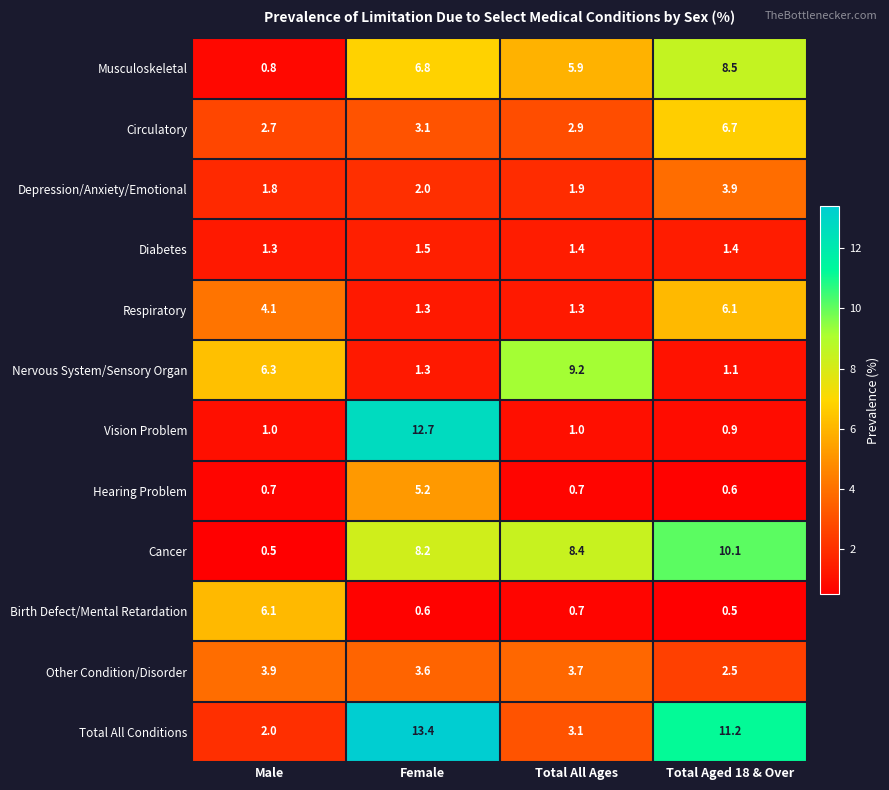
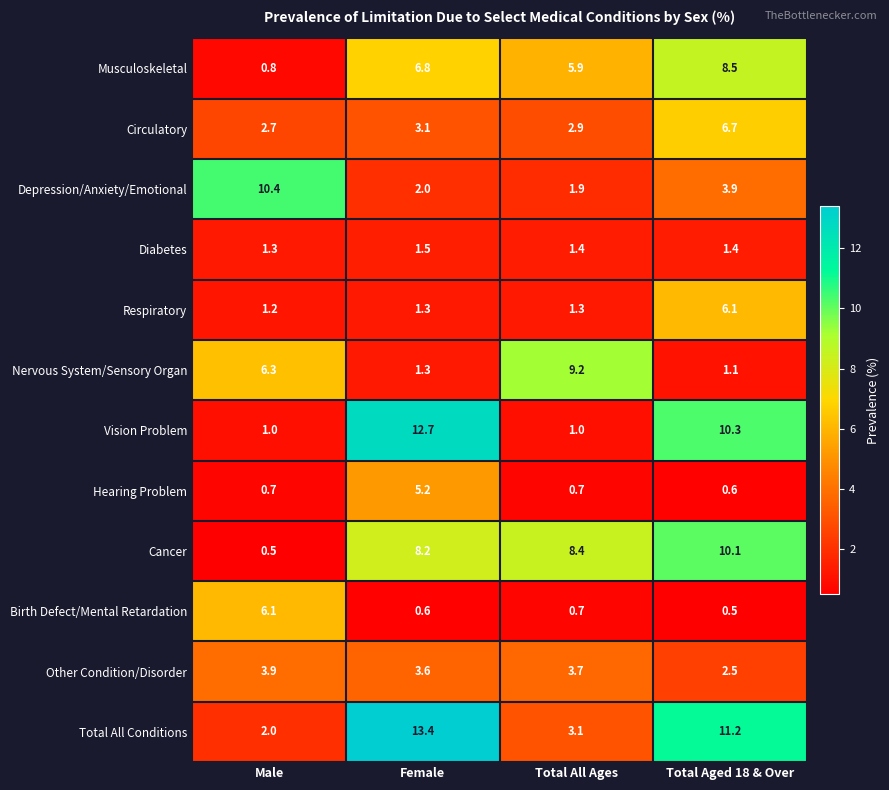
Depression/Anxiety/Emotional, Male: 1.8 -> 10.4
Respiratory, Male: 4.1 -> 1.2
Vision Problem, Total Aged 18 & Over: 0.9 -> 10.3
